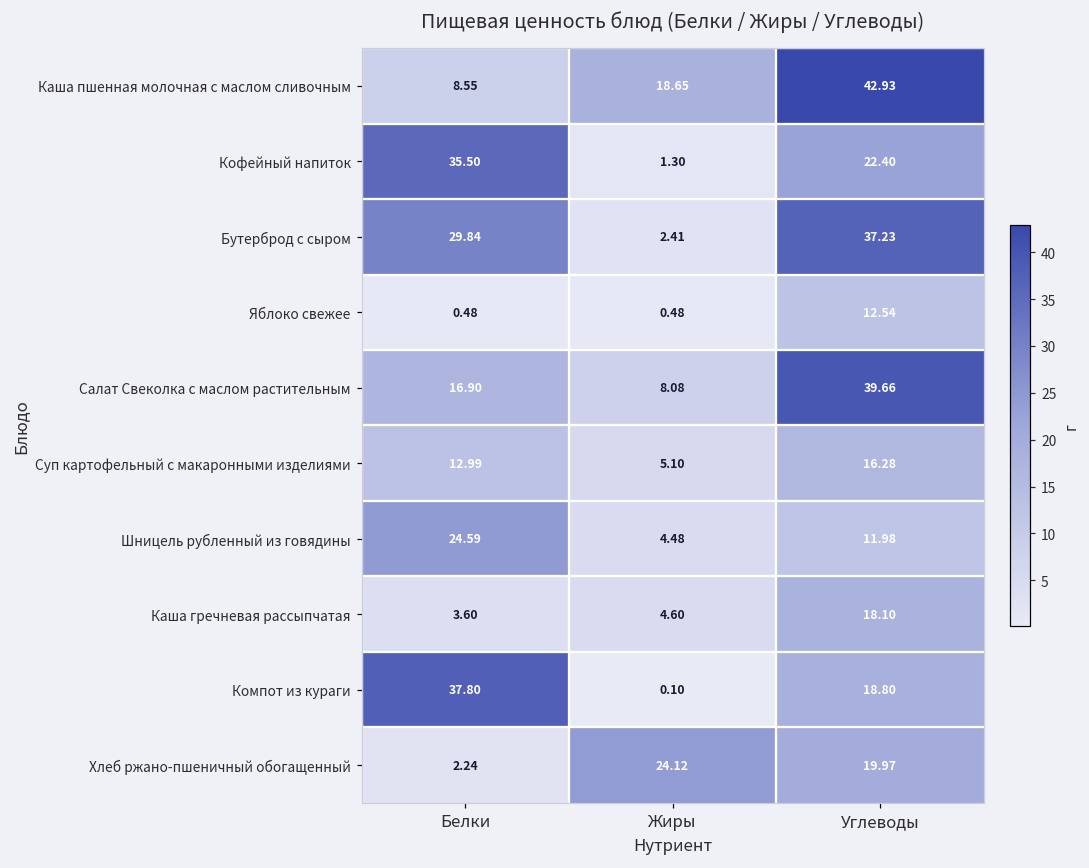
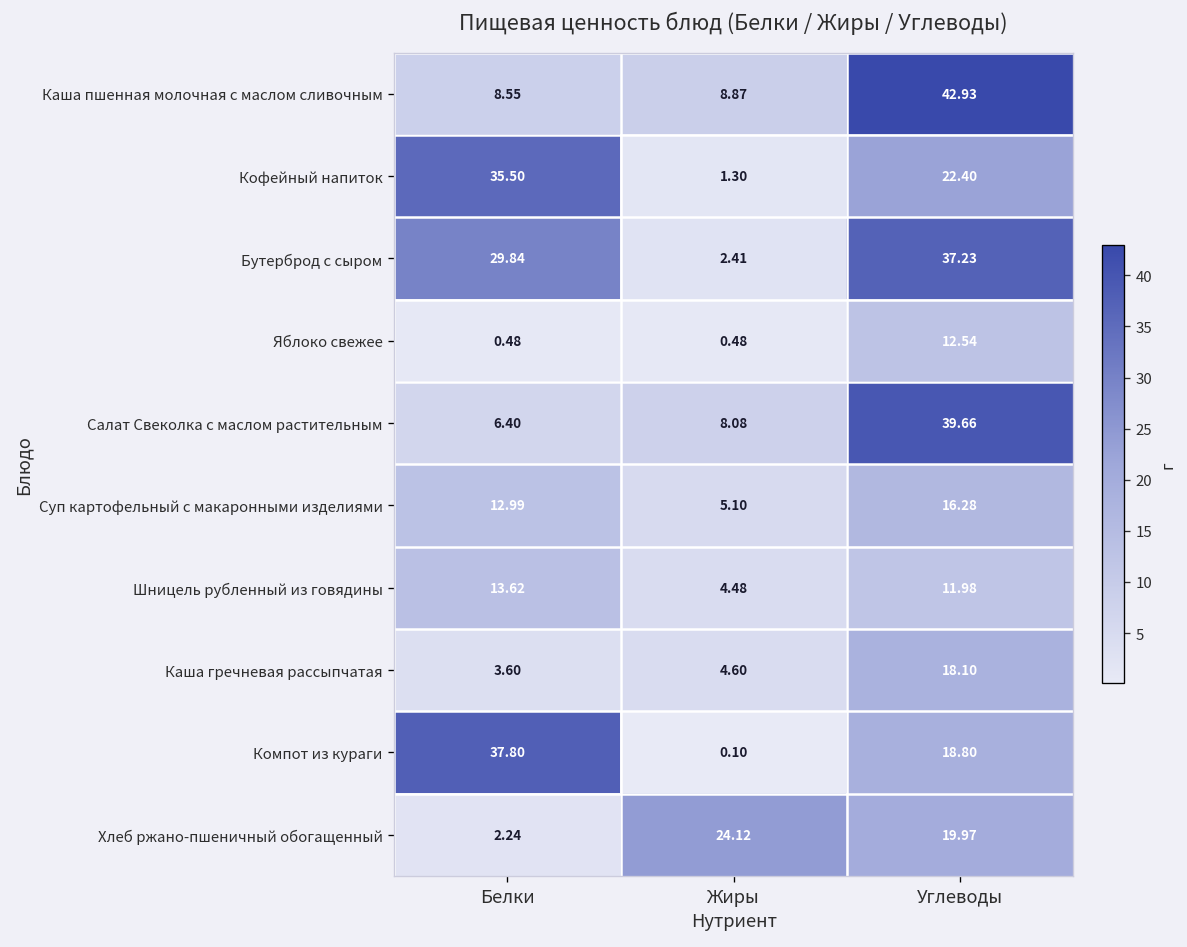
Каша пшенная молочная с маслом сливочным, Жиры: 18.65 -> 8.87
Салат Свеколка с маслом растительным, Белки: 16.90 -> 6.40
Шницель рубленный из говядины, Белки: 24.59 -> 13.62
